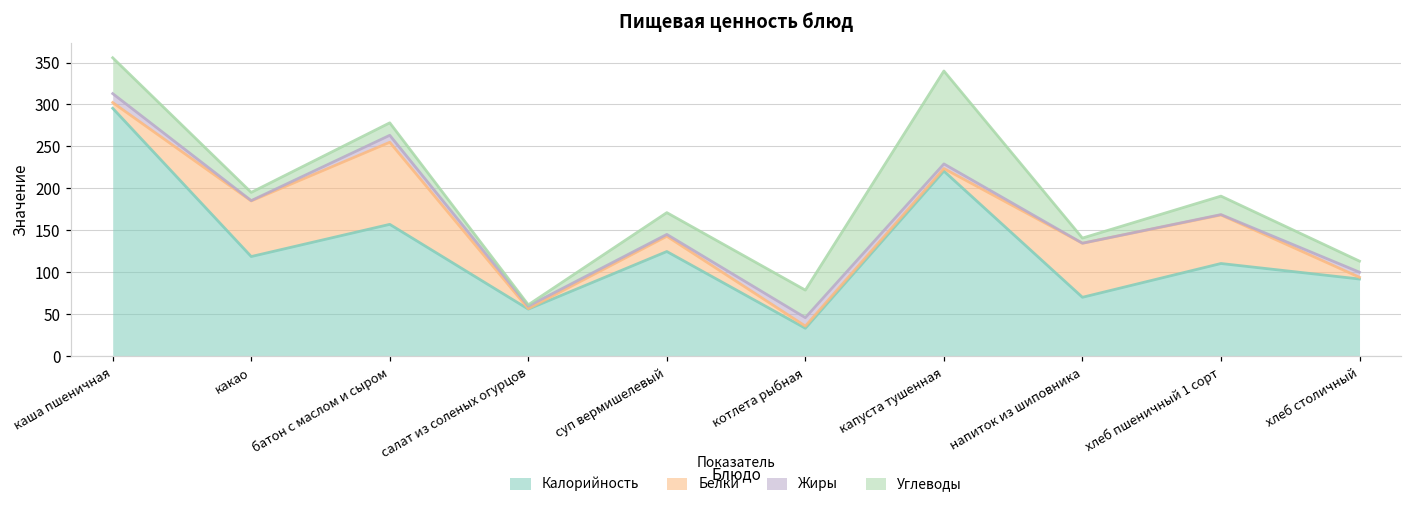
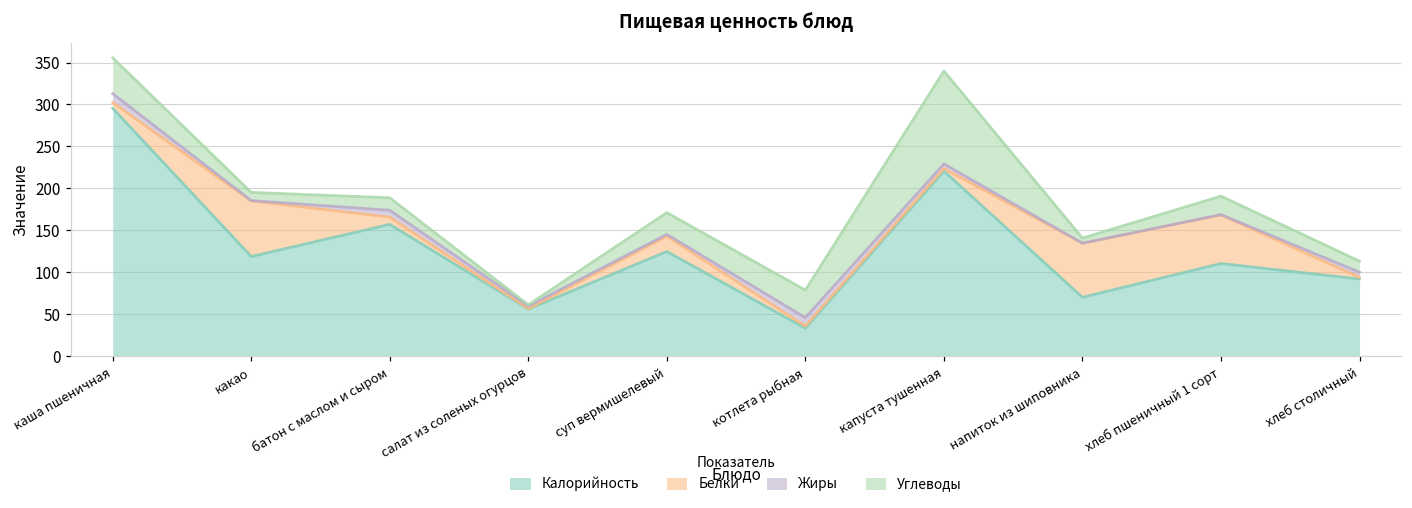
Белки, батон с маслом и сыром: 100 -> 10
